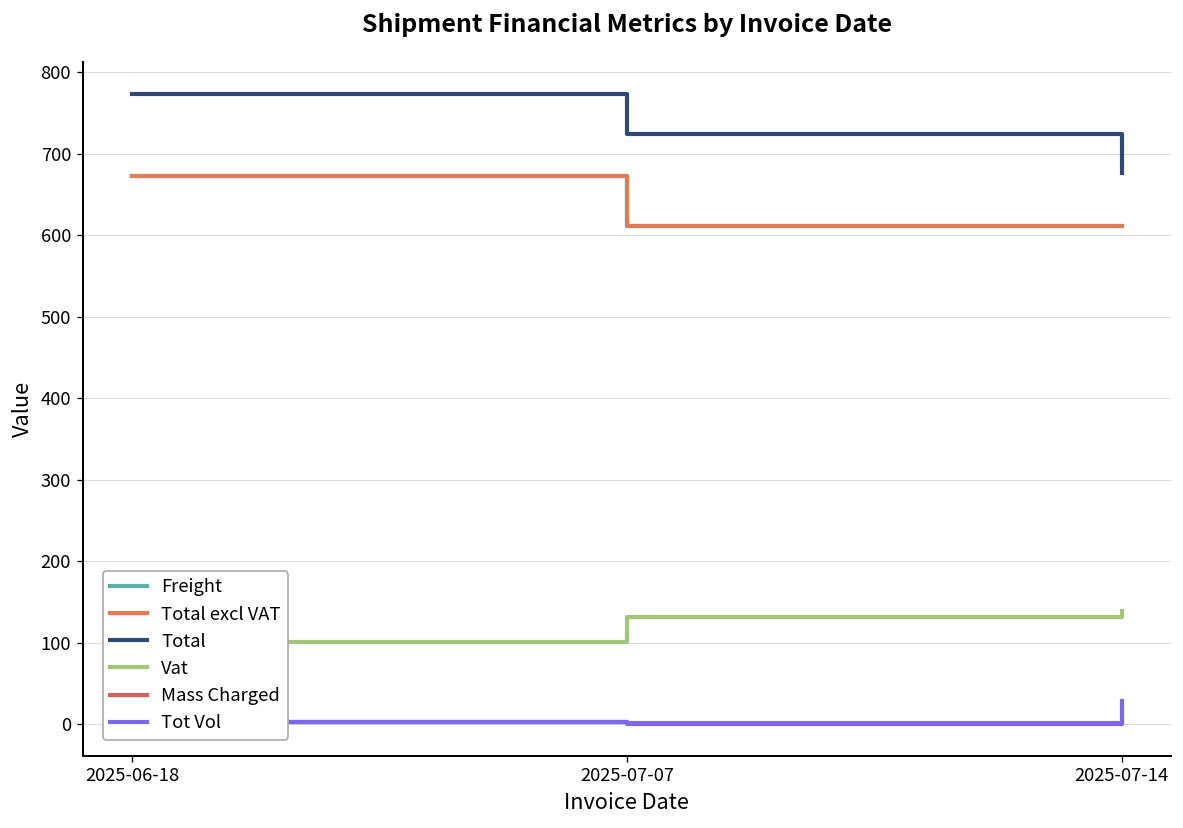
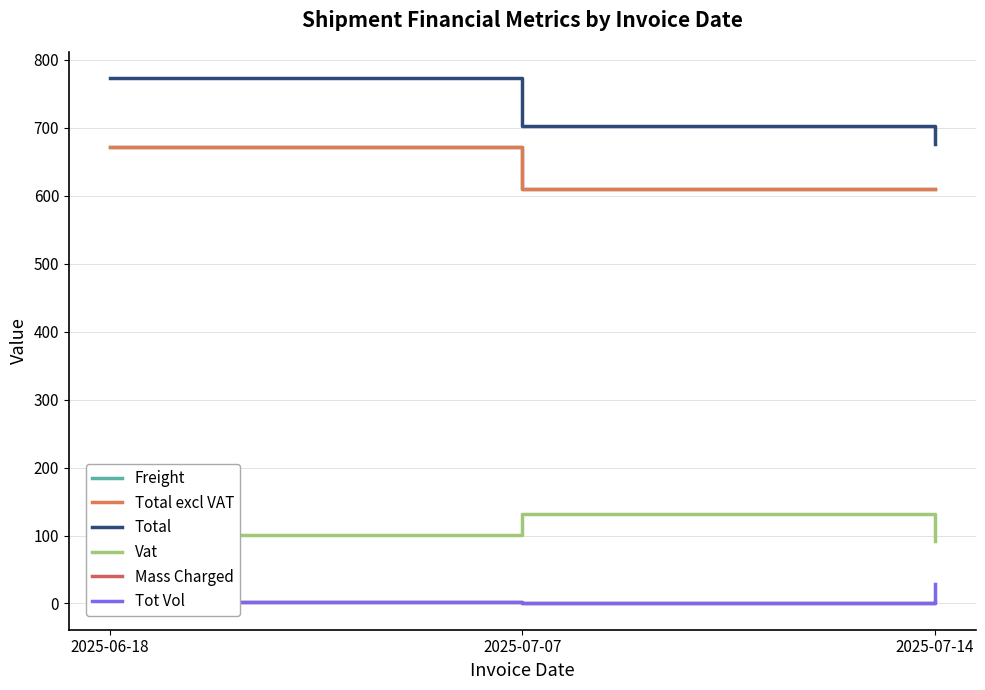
Total, 2025-07-07: 720 -> 700
Vat, 2025-07-14: 140 -> 90
